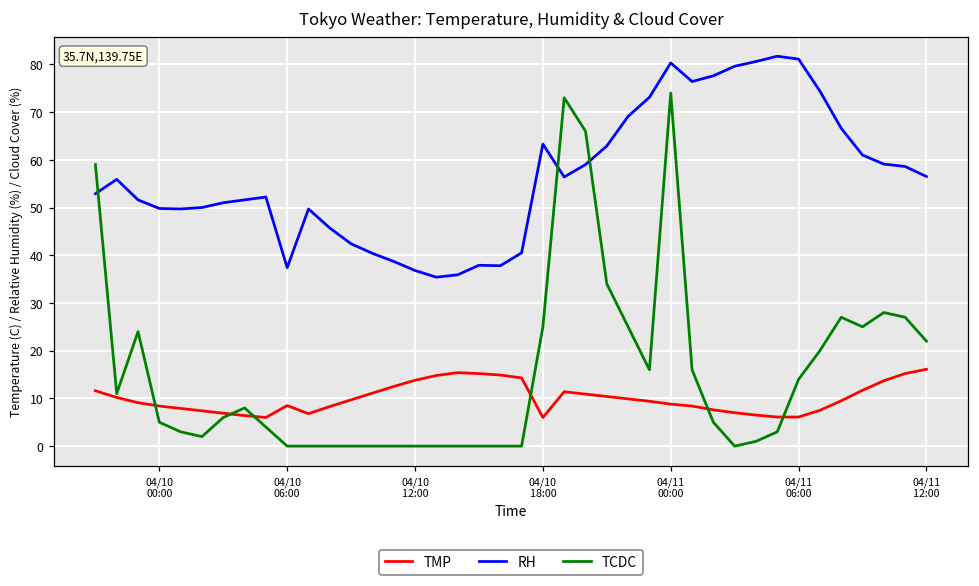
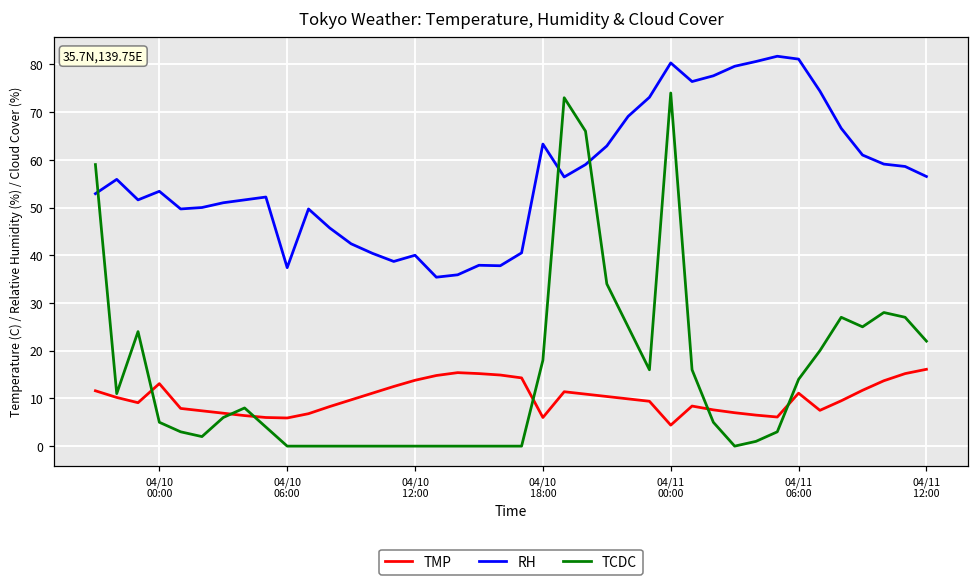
TMP, 04/10 00:00: 8 -> 13
RH, 04/10 00:00: 50 -> 53
TMP, 04/10 06:00: 9 -> 6
RH, 04/10 12:00: 37 -> 40
TCDC, 04/10 18:00: 25 -> 18
TMP, 04/11 00:00: 9 -> 4
TMP, 04/11 06:00: 6 -> 11
